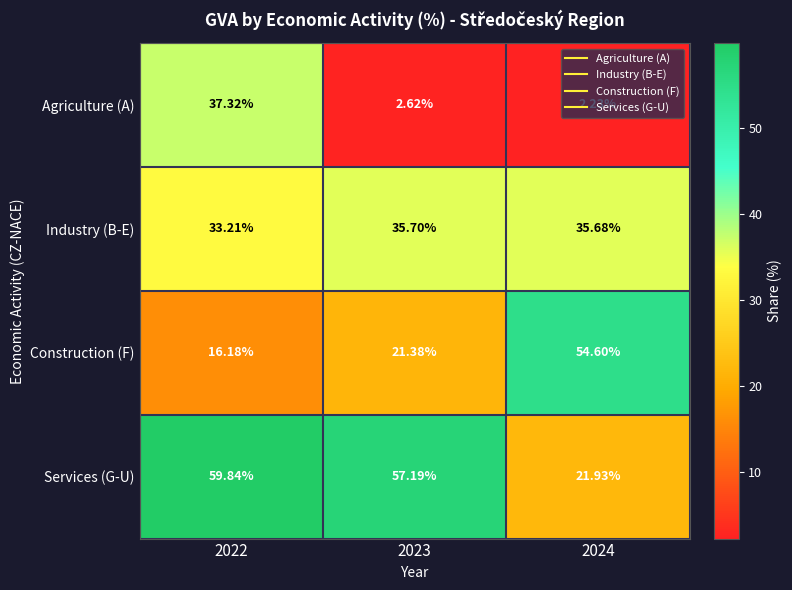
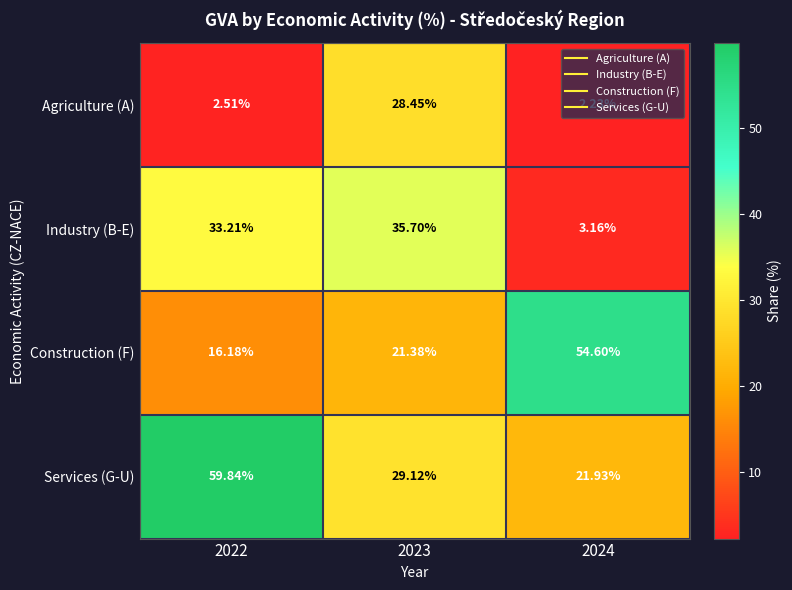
Agriculture (A), 2022: 37.32% -> 2.51%
Agriculture (A), 2023: 2.62% -> 28.45%
Industry (B-E), 2024: 35.68% -> 3.16%
Services (G-U), 2023: 57.19% -> 29.12%
